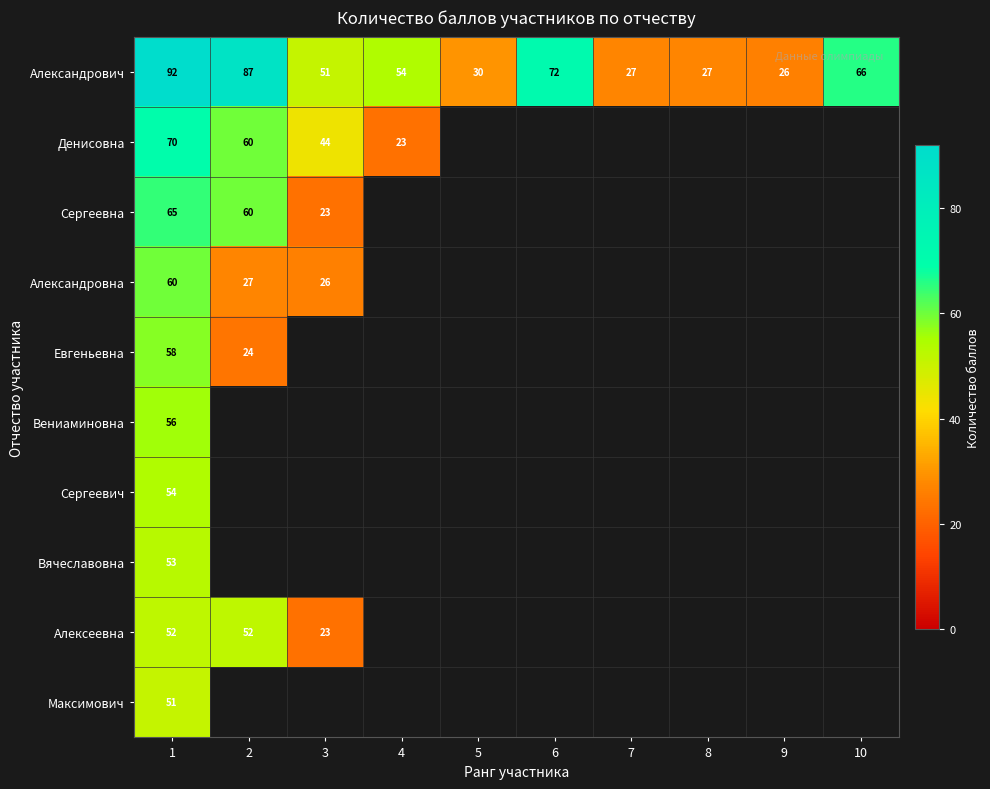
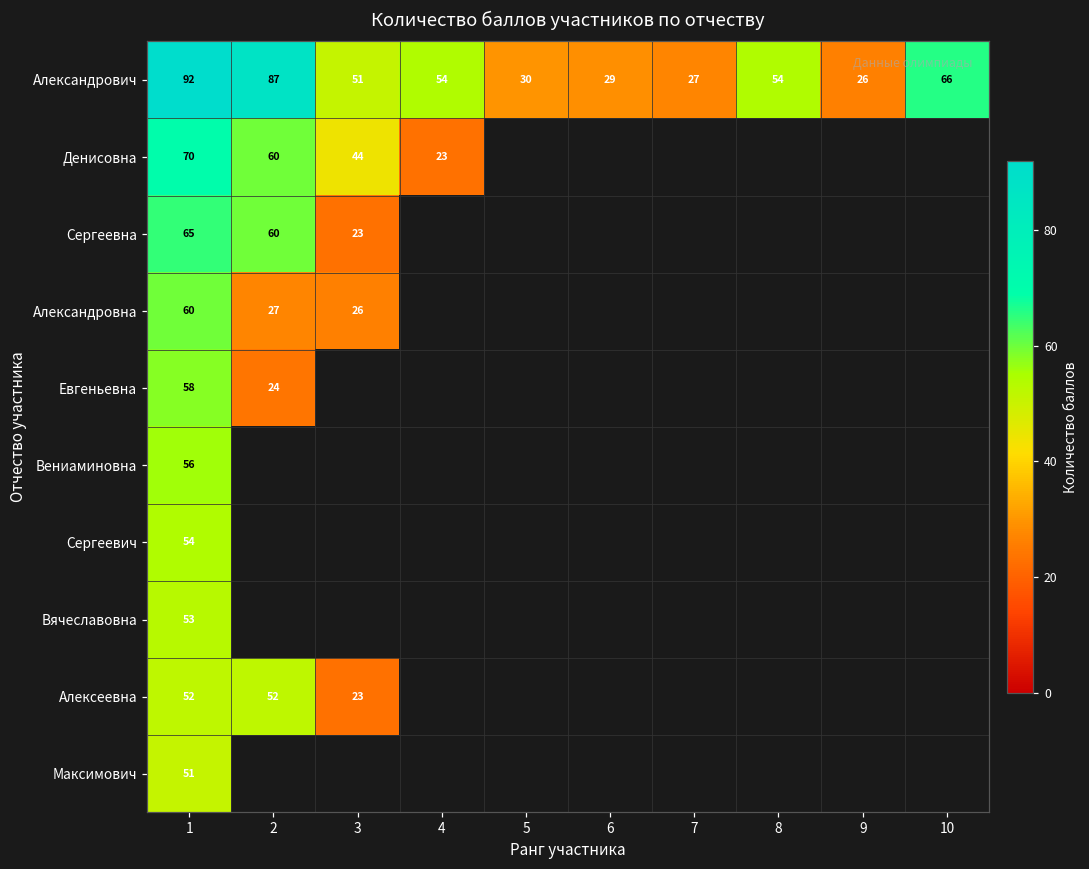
Александрович, 6: 72 -> 29
Александрович, 8: 27 -> 54
